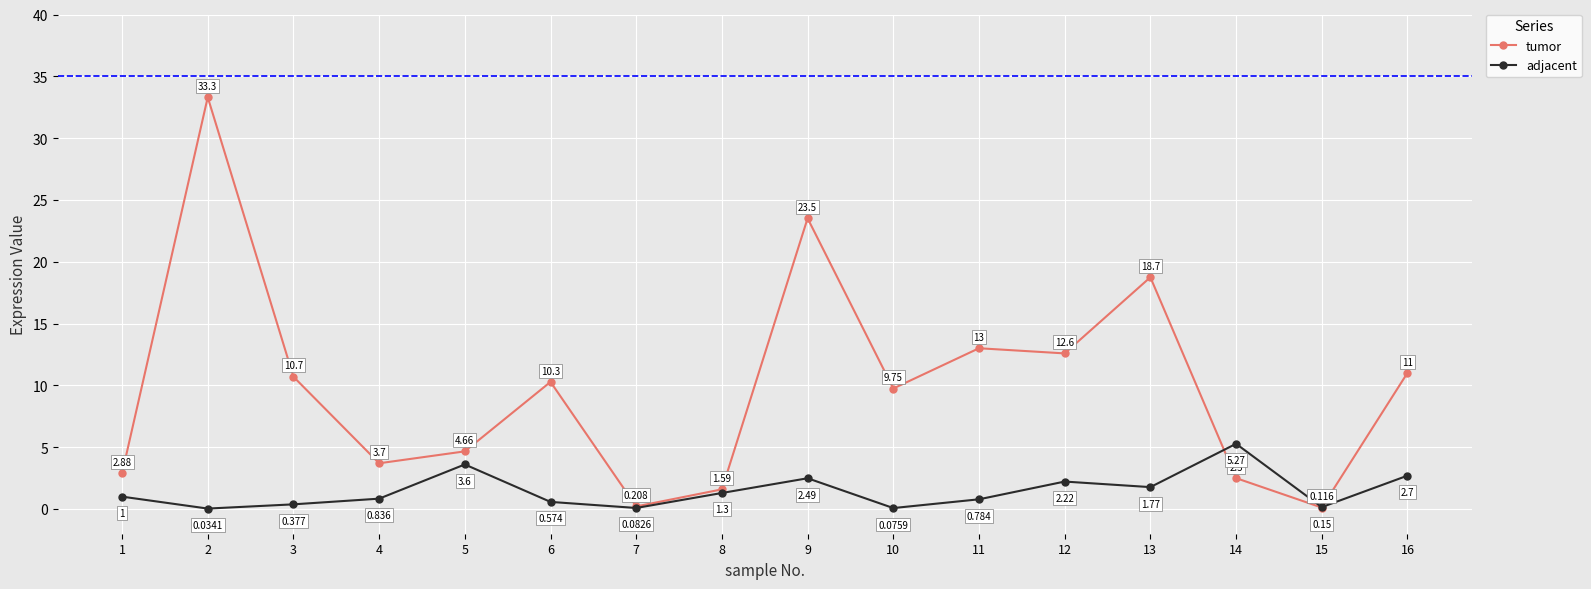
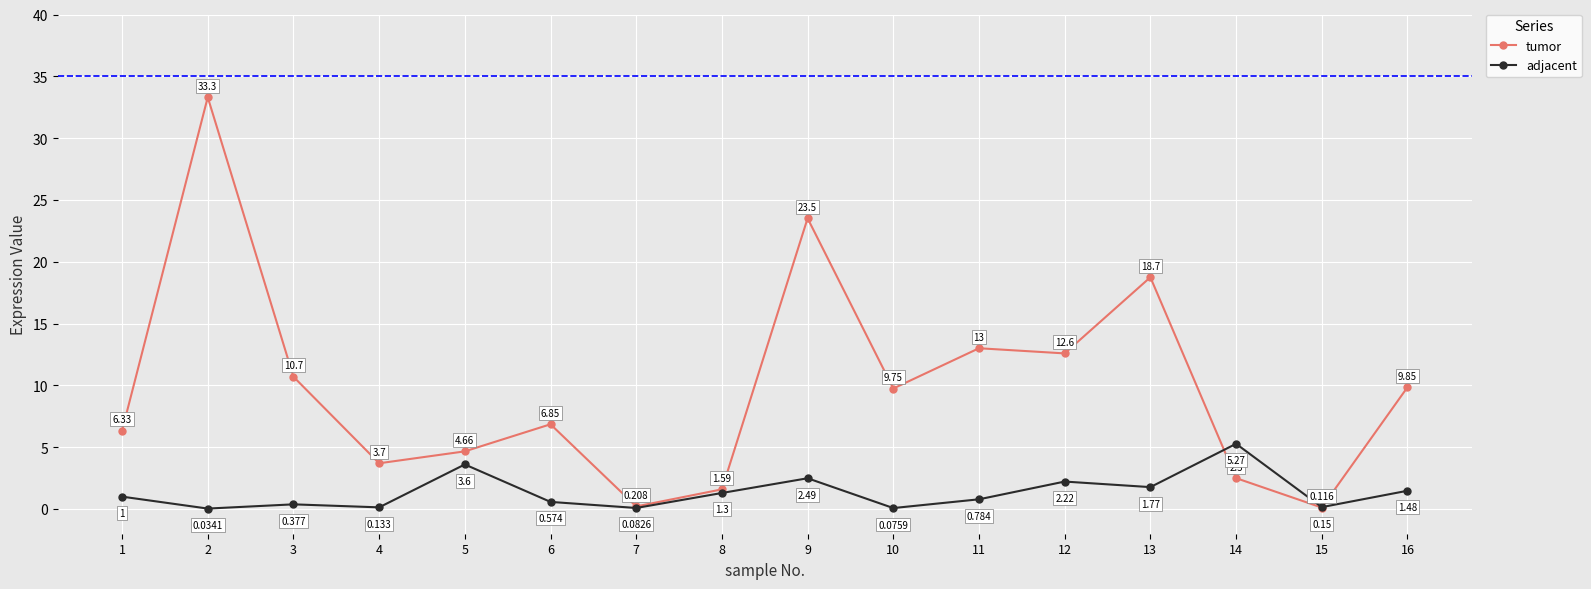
tumor, 1: 2.88 -> 6.33
adjacent, 4: 0.836 -> 0.133
tumor, 6: 10.3 -> 6.85
tumor, 16: 11 -> 9.85
adjacent, 16: 2.7 -> 1.48
